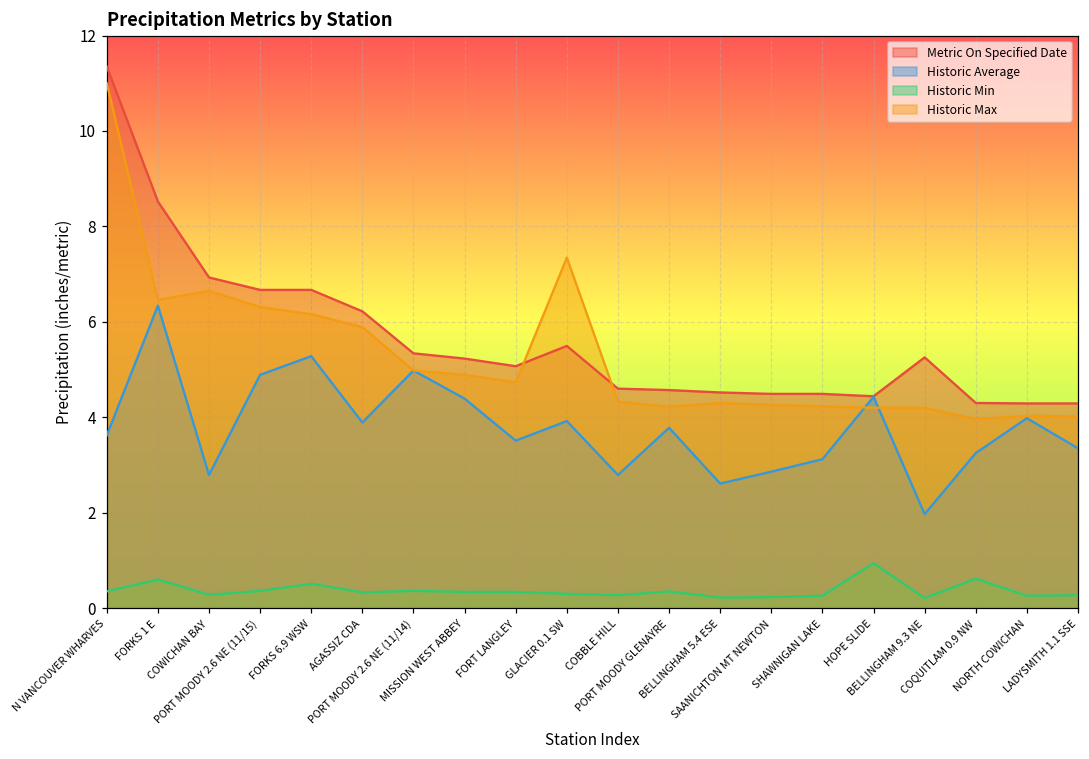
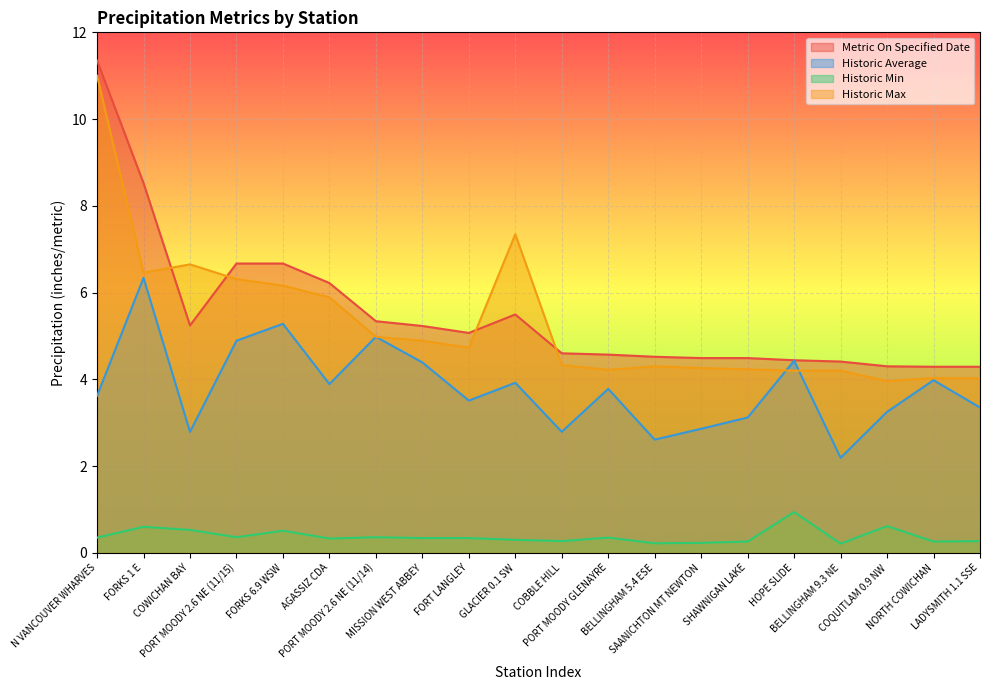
Metric On Specified Date, COWICHAN BAY: 6.9 -> 5.2
Historic Min, COWICHAN BAY: 0.3 -> 0.5
Metric On Specified Date, BELLINGHAM 9.3 NE: 5.3 -> 4.4
Historic Average, BELLINGHAM 9.3 NE: 2.0 -> 2.2
